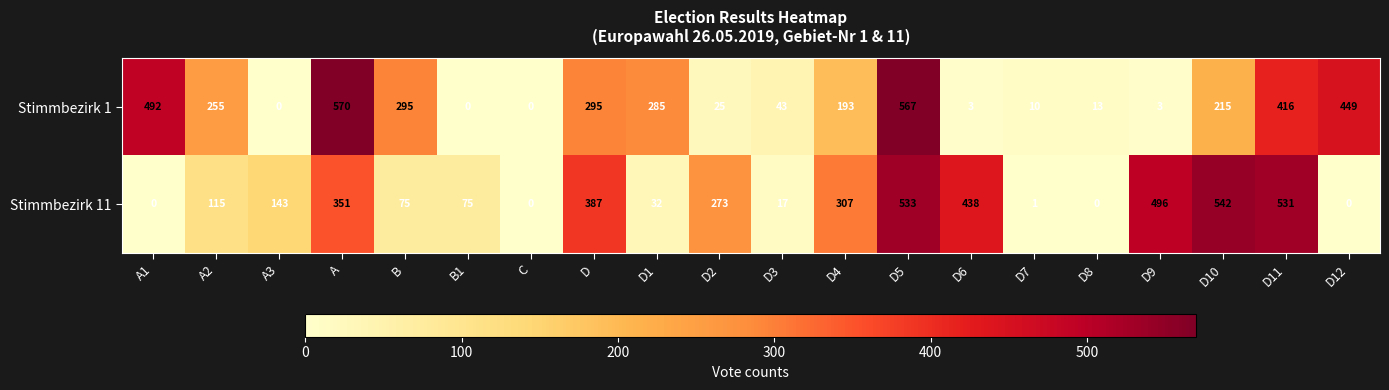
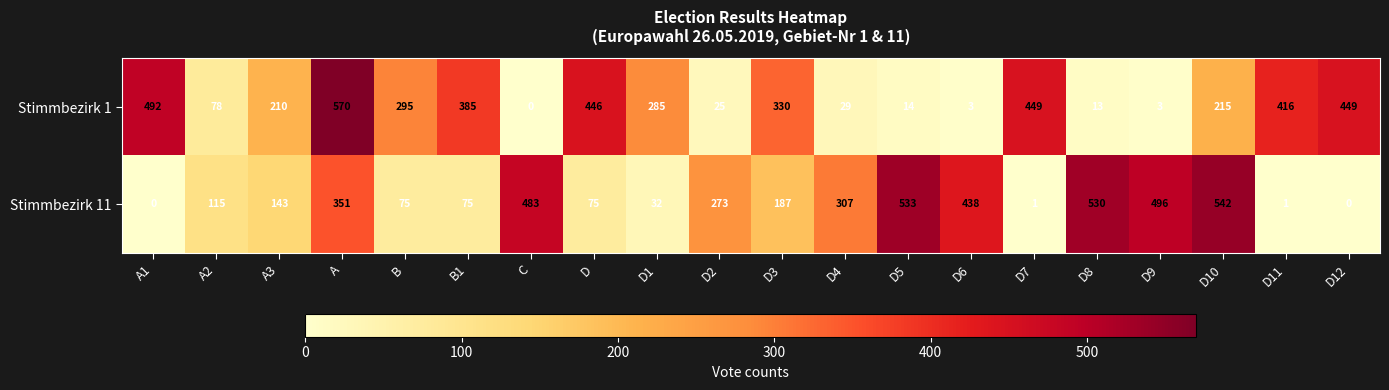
Stimmbezirk 1, A2: 255 -> 78
Stimmbezirk 1, A3: 0 -> 210
Stimmbezirk 1, B1: 0 -> 385
Stimmbezirk 1, D: 295 -> 446
Stimmbezirk 1, D3: 43 -> 330
Stimmbezirk 1, D4: 193 -> 29
Stimmbezirk 1, D5: 567 -> 14
Stimmbezirk 1, D7: 10 -> 449
Stimmbezirk 11, C: 0 -> 483
Stimmbezirk 11, D: 387 -> 75
Stimmbezirk 11, D3: 17 -> 187
Stimmbezirk 11, D8: 0 -> 530
Stimmbezirk 11, D11: 531 -> 1
